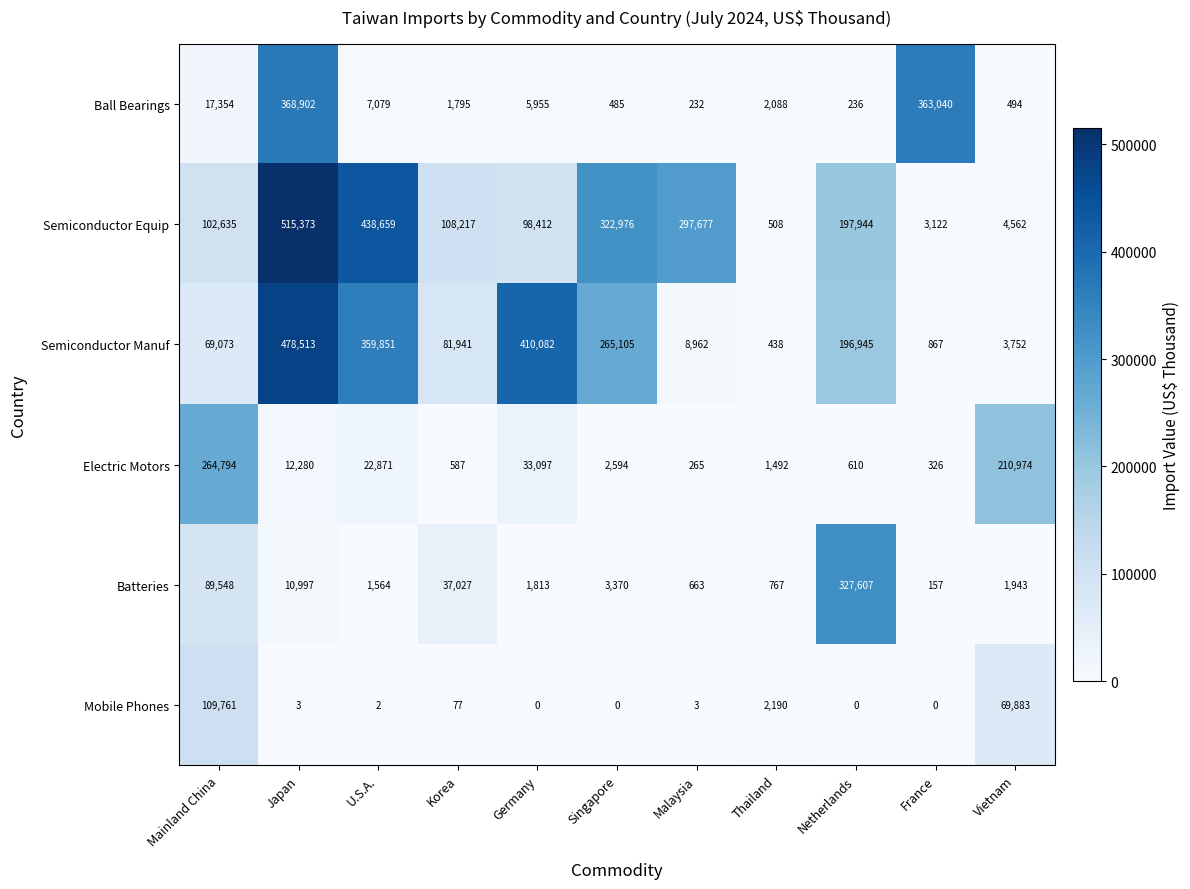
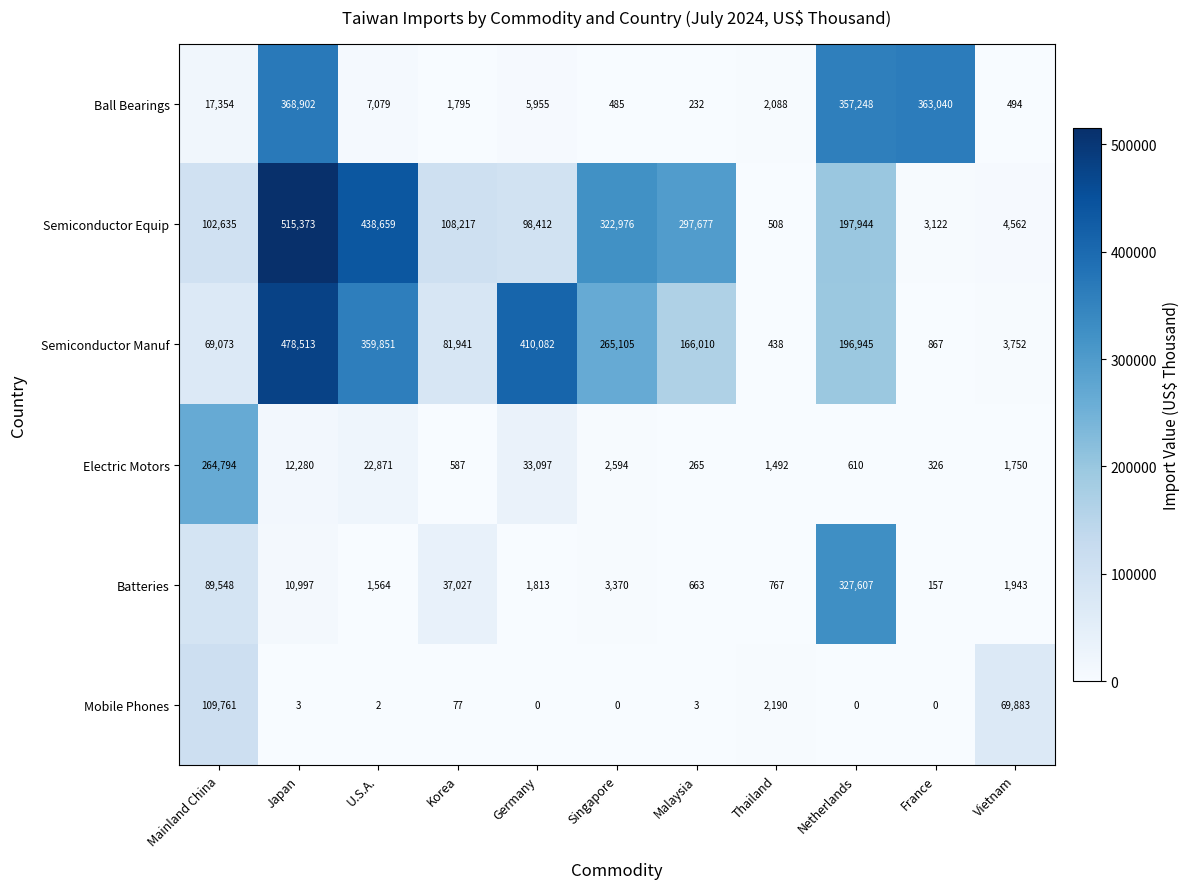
Ball Bearings, Netherlands: 236 -> 357,248
Semiconductor Manuf, Malaysia: 8,962 -> 166,010
Electric Motors, Vietnam: 210,974 -> 1,750
